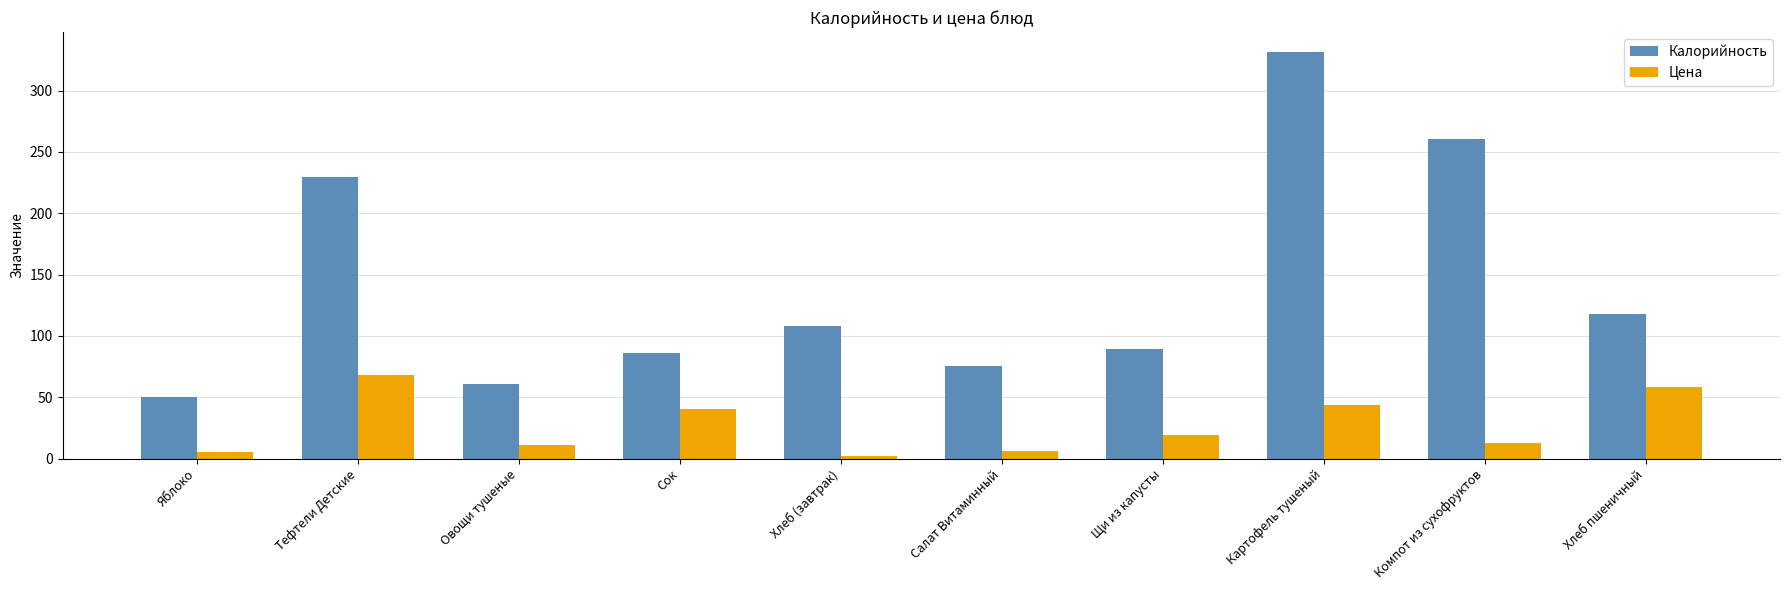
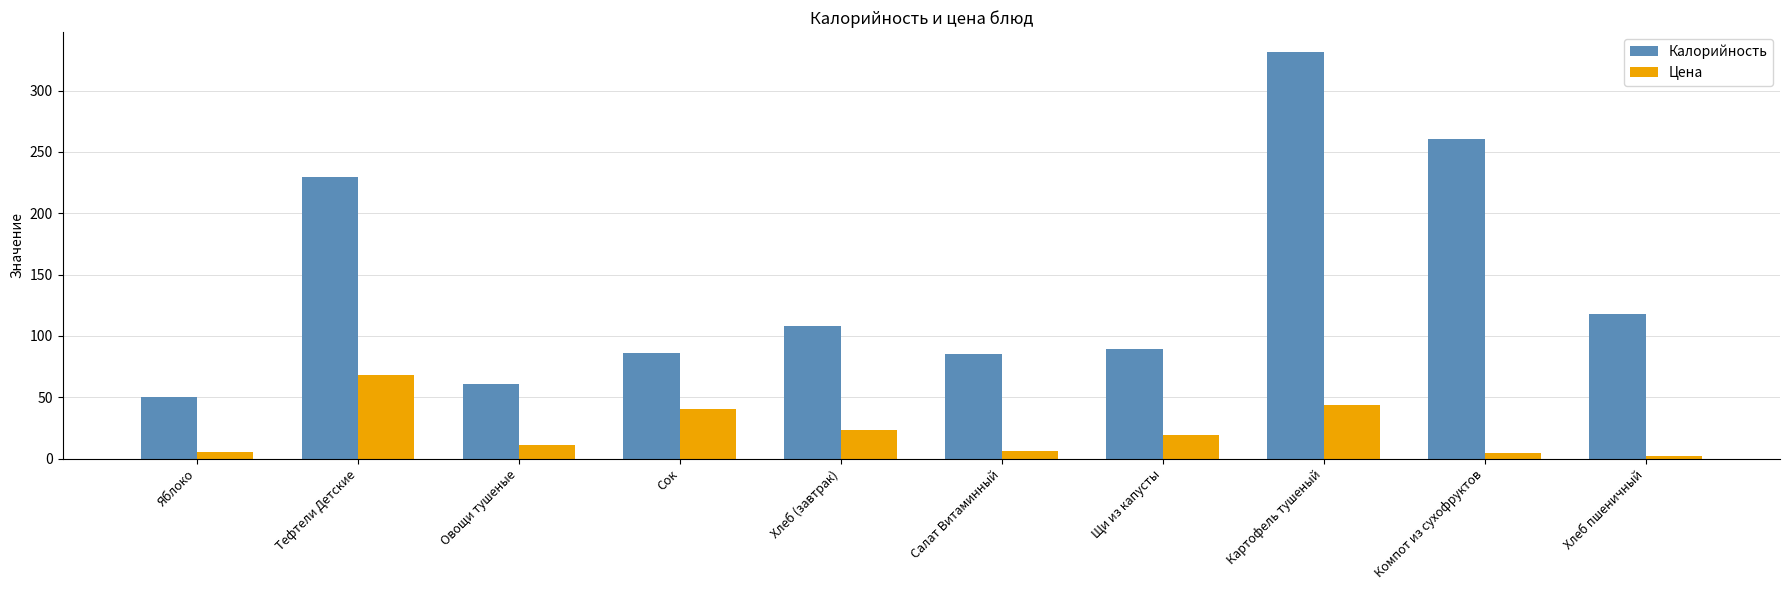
Цена, Хлеб (завтрак): 2 -> 23
Калорийность, Салат Витаминный: 76 -> 85
Цена, Компот из сухофруктов: 12 -> 4
Цена, Хлеб пшеничный: 58 -> 2
